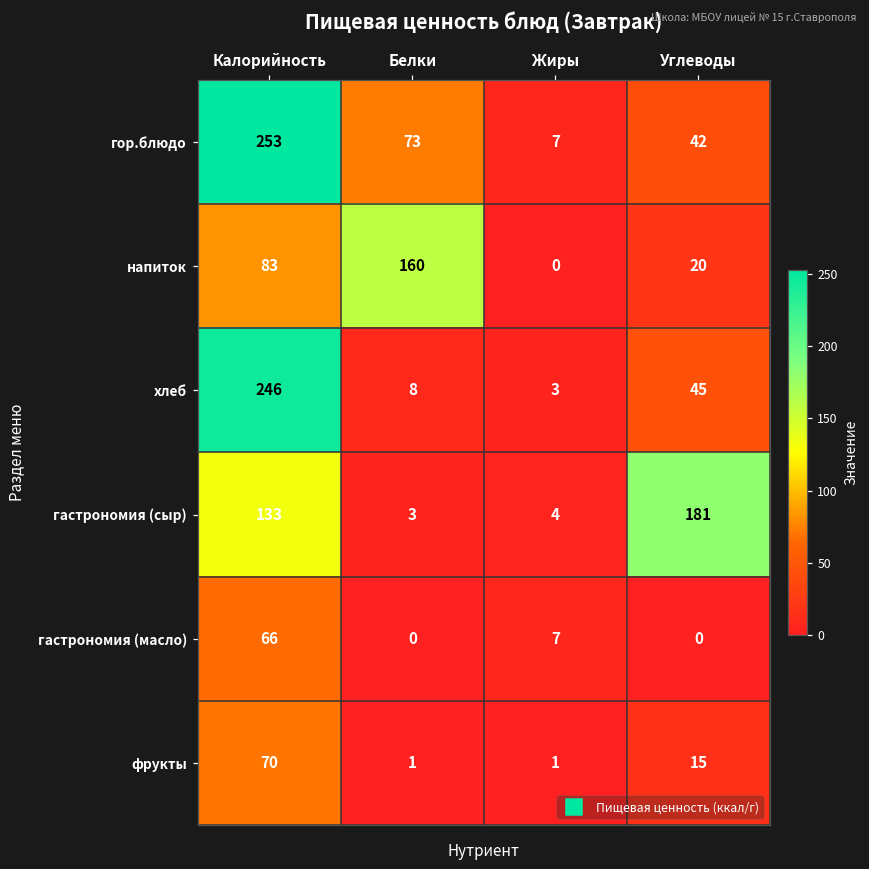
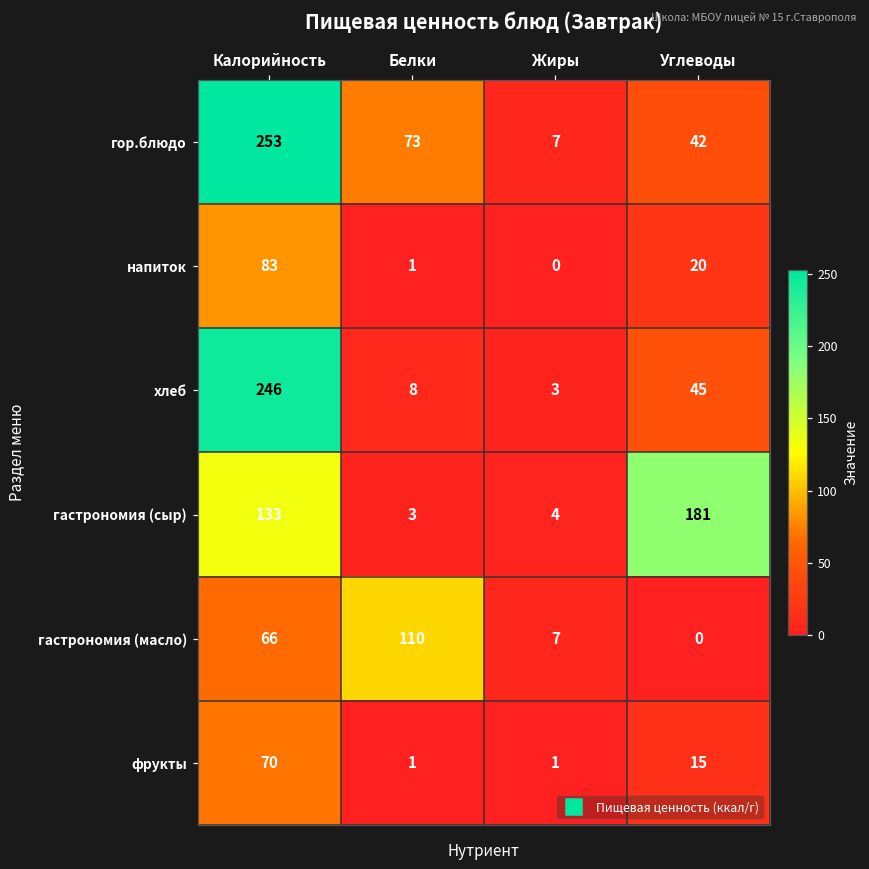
напиток, Белки: 160 -> 1
гастрономия (масло), Белки: 0 -> 110
